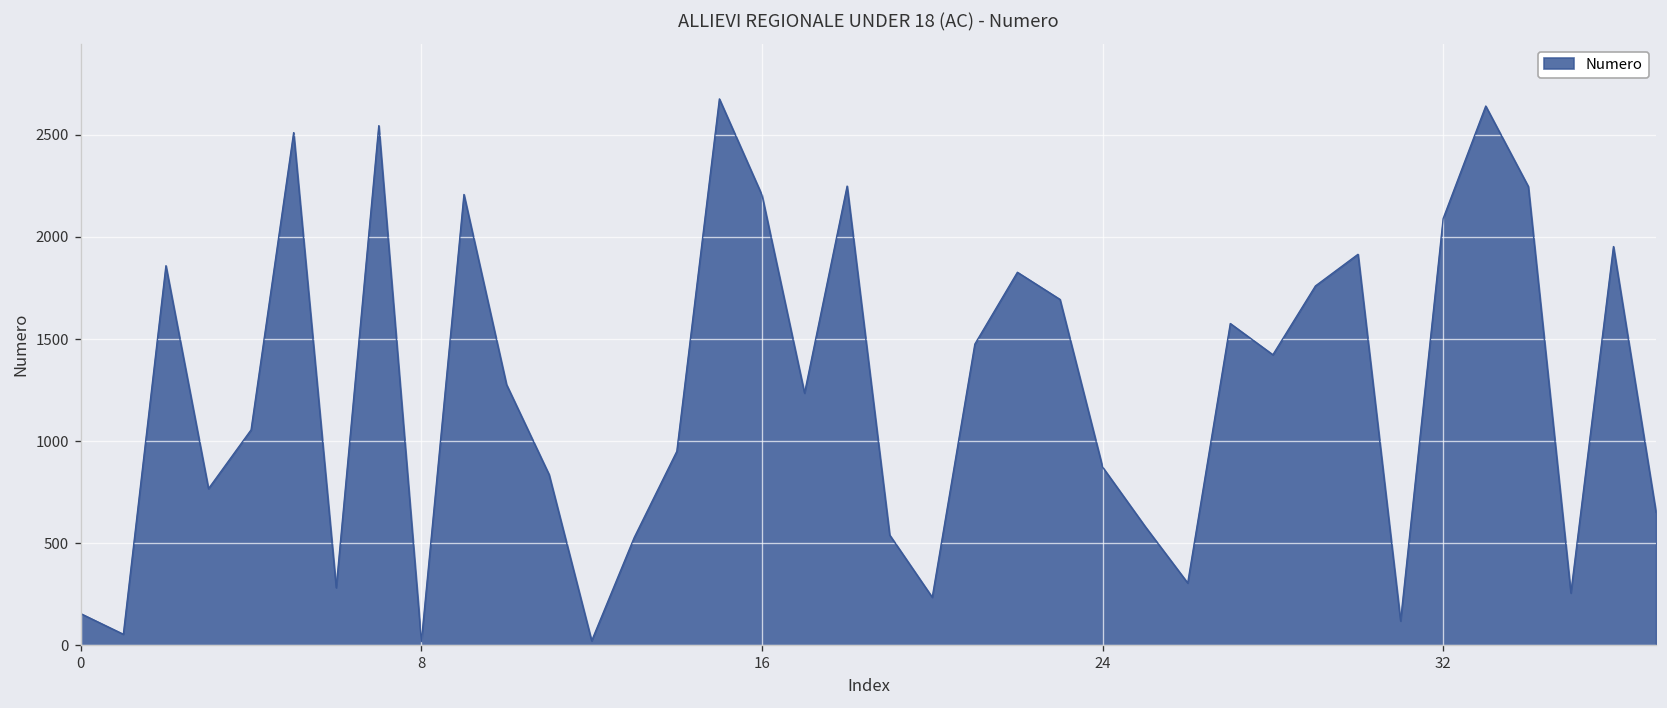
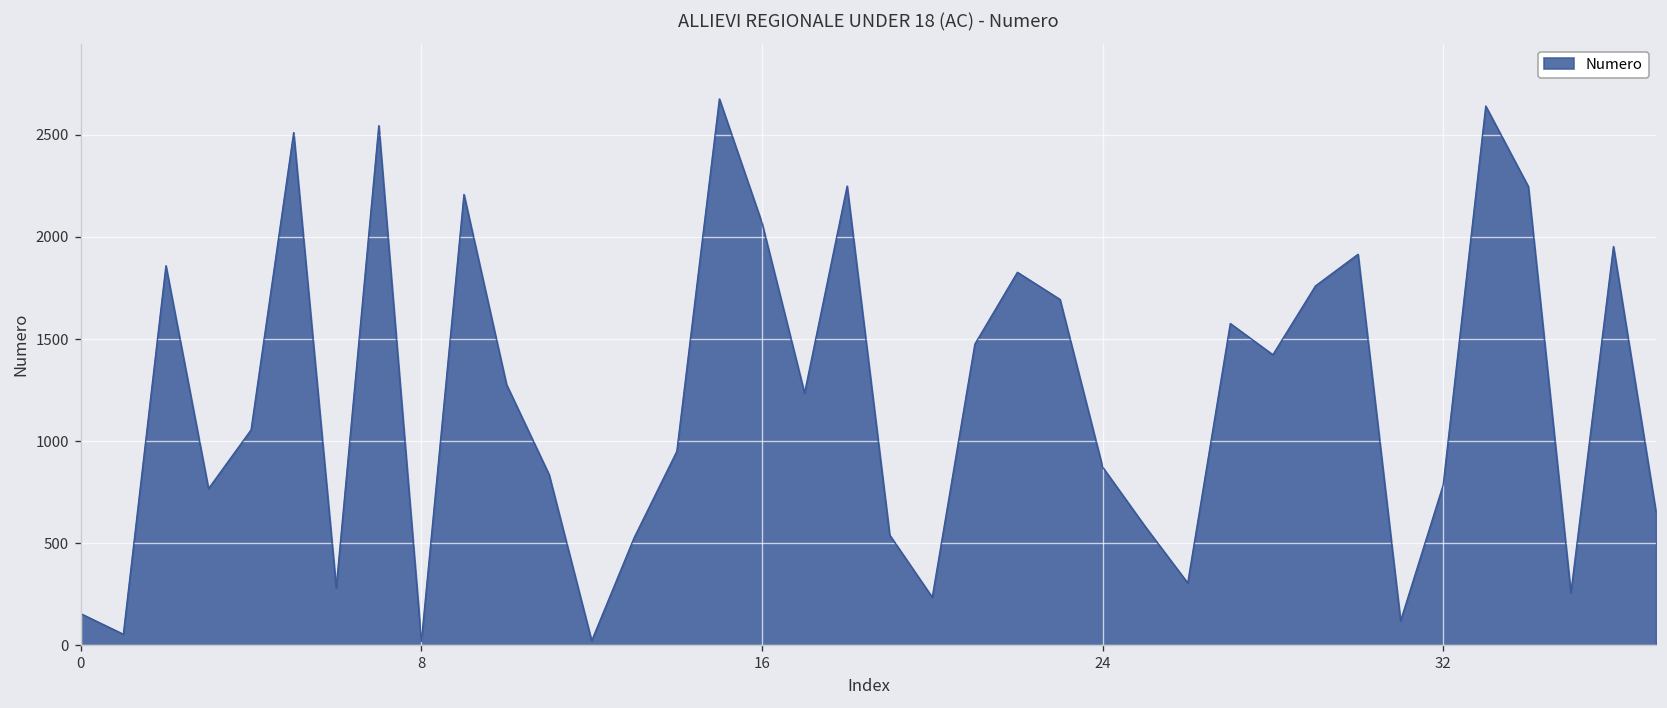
16: 2210 -> 2070
32: 2090 -> 790
